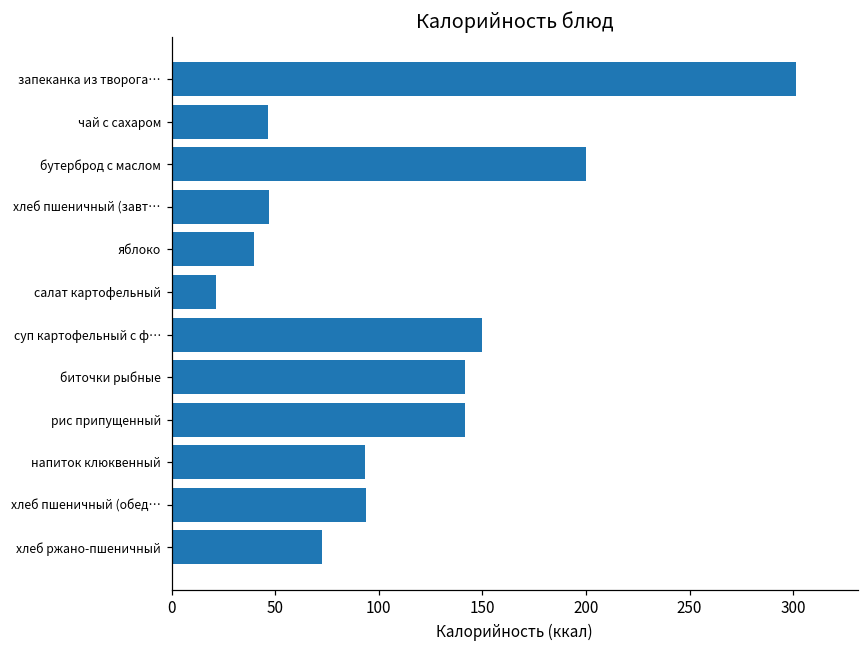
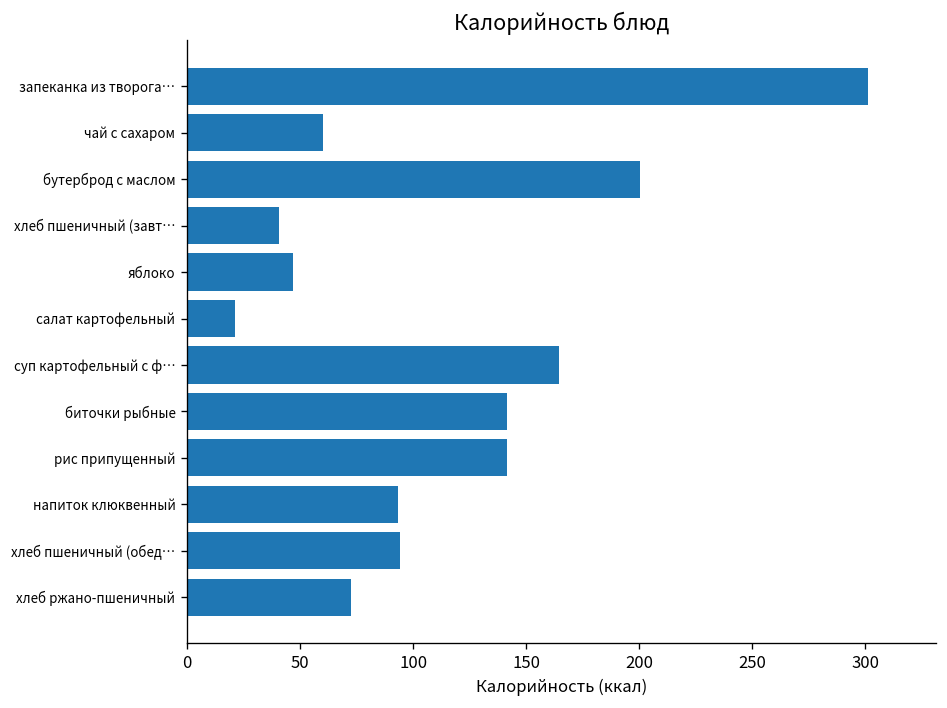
чай с сахаром: 47 -> 60
хлеб пшеничный (завт…: 47 -> 41
яблоко: 40 -> 47
суп картофельный с ф…: 150 -> 165
